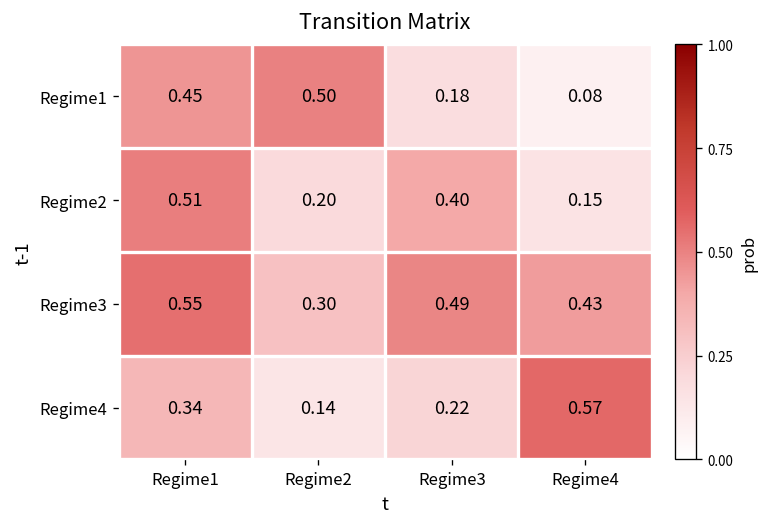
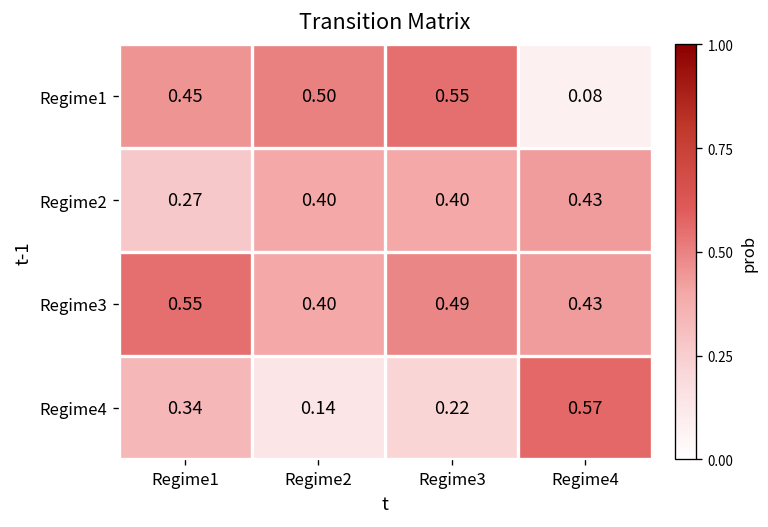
Regime1, Regime3: 0.18 -> 0.55
Regime2, Regime1: 0.51 -> 0.27
Regime2, Regime2: 0.20 -> 0.40
Regime2, Regime4: 0.15 -> 0.43
Regime3, Regime2: 0.30 -> 0.40
